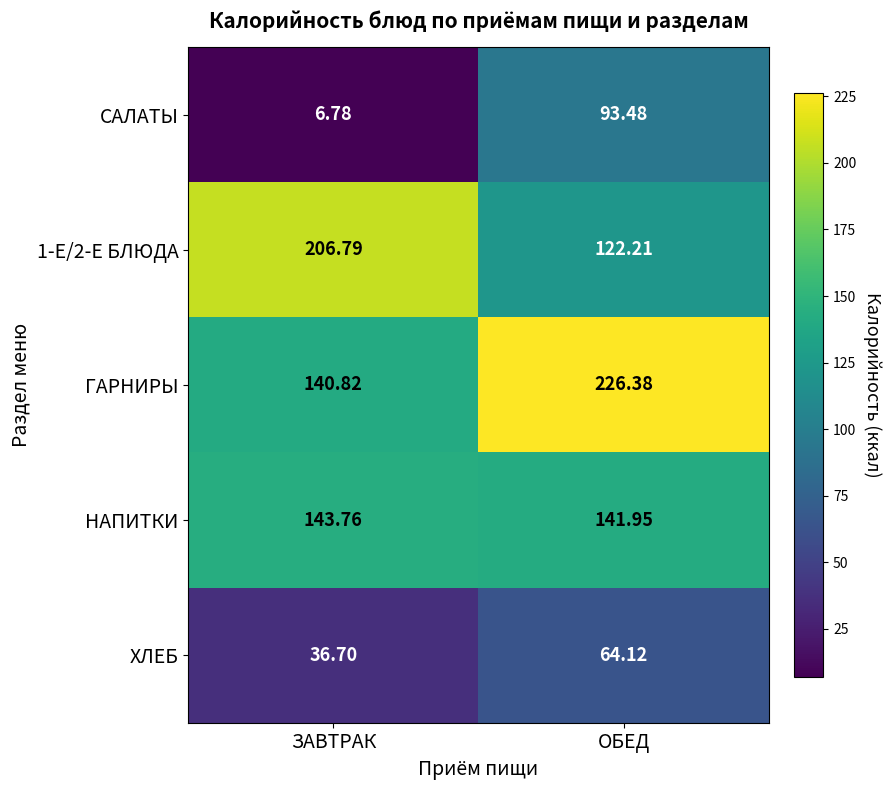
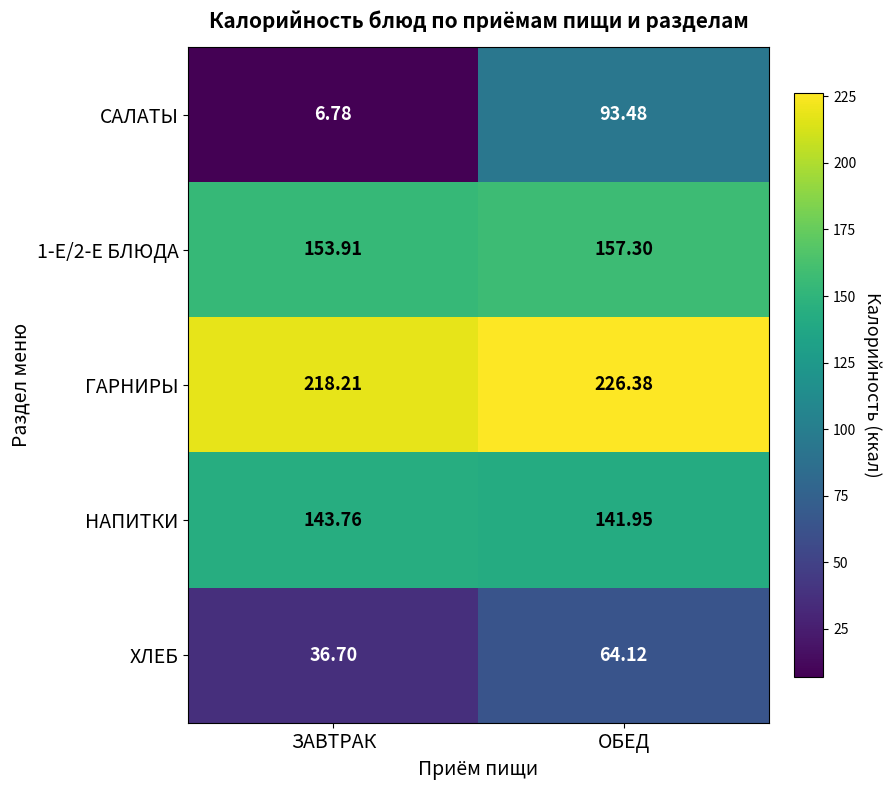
1-Е/2-Е БЛЮДА, ЗАВТРАК: 206.79 -> 153.91
1-Е/2-Е БЛЮДА, ОБЕД: 122.21 -> 157.30
ГАРНИРЫ, ЗАВТРАК: 140.82 -> 218.21
